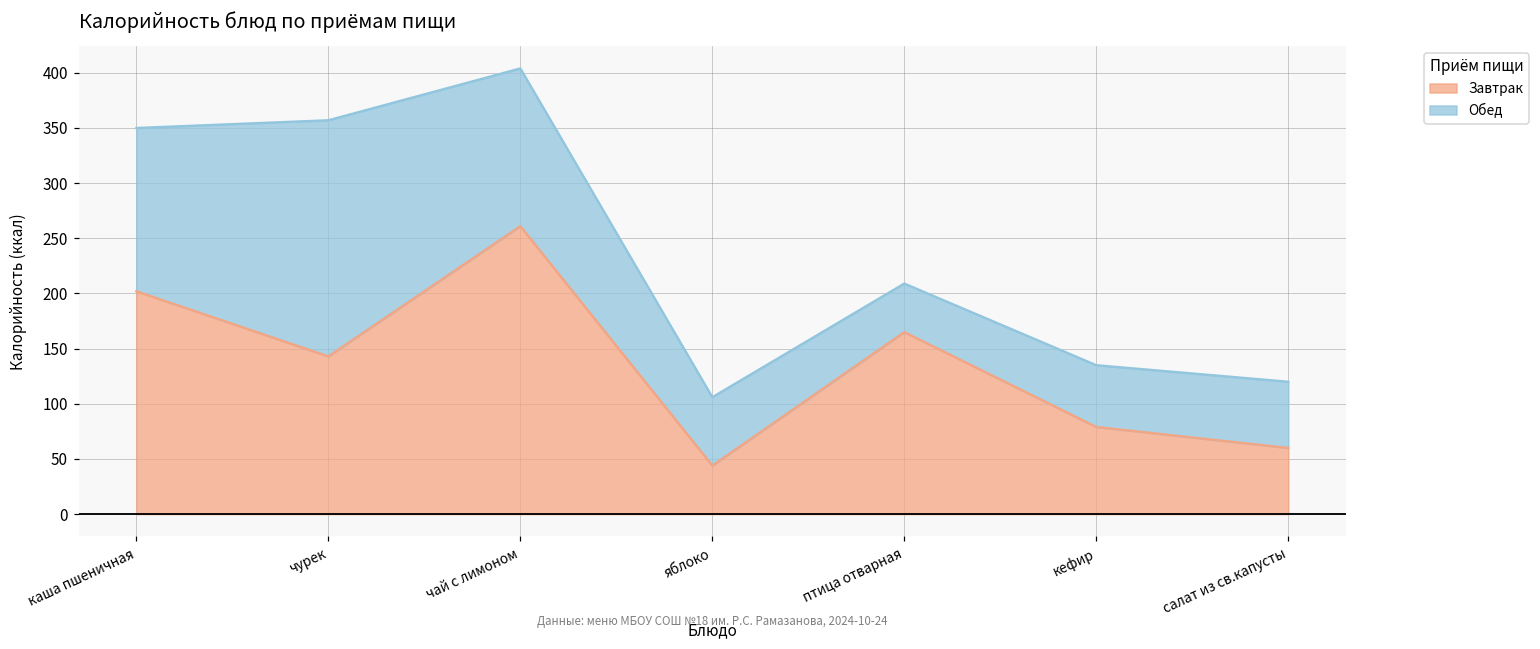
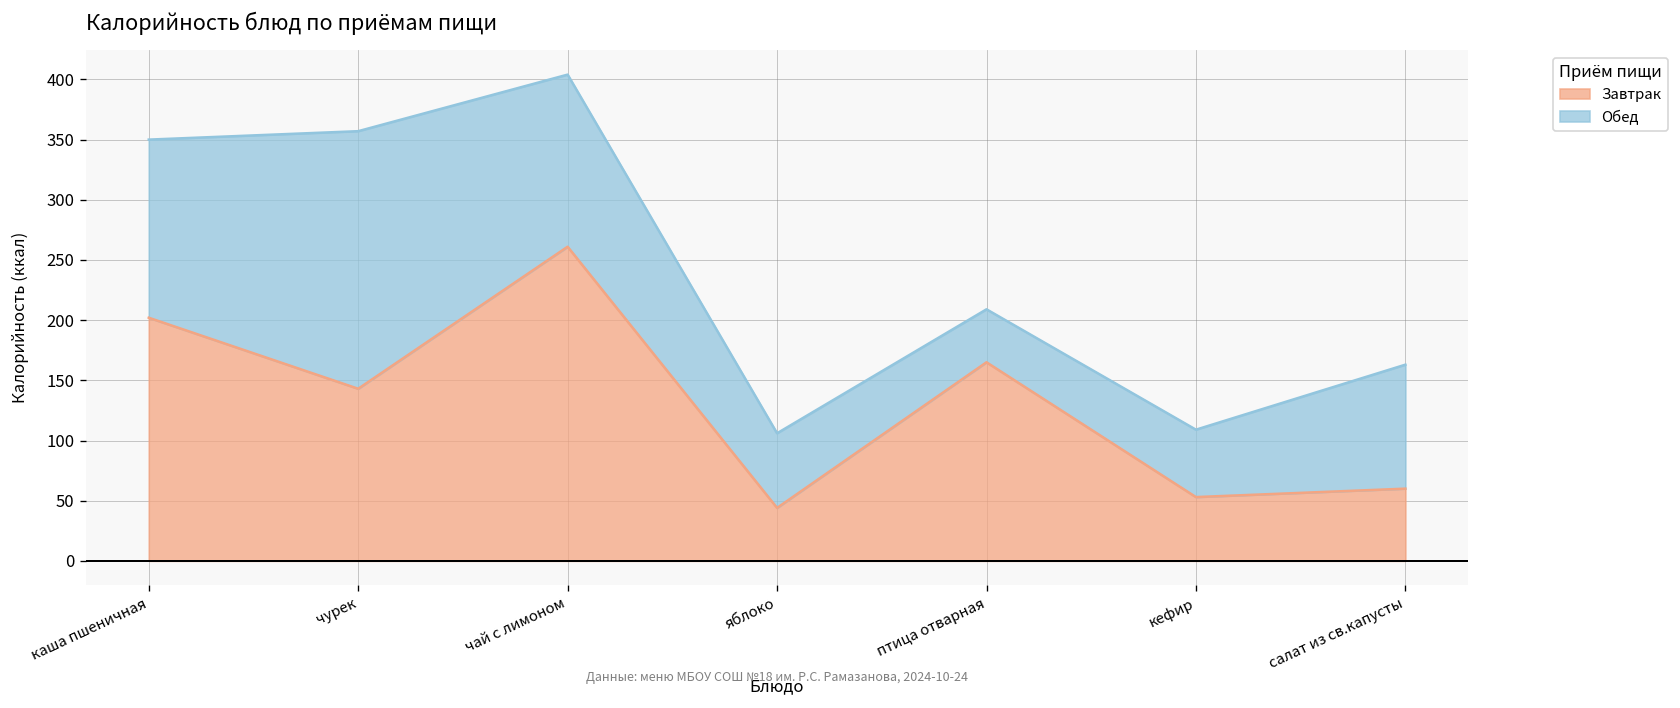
Завтрак, кефир: 79 -> 53
Обед, салат из св.капусты: 60 -> 103
